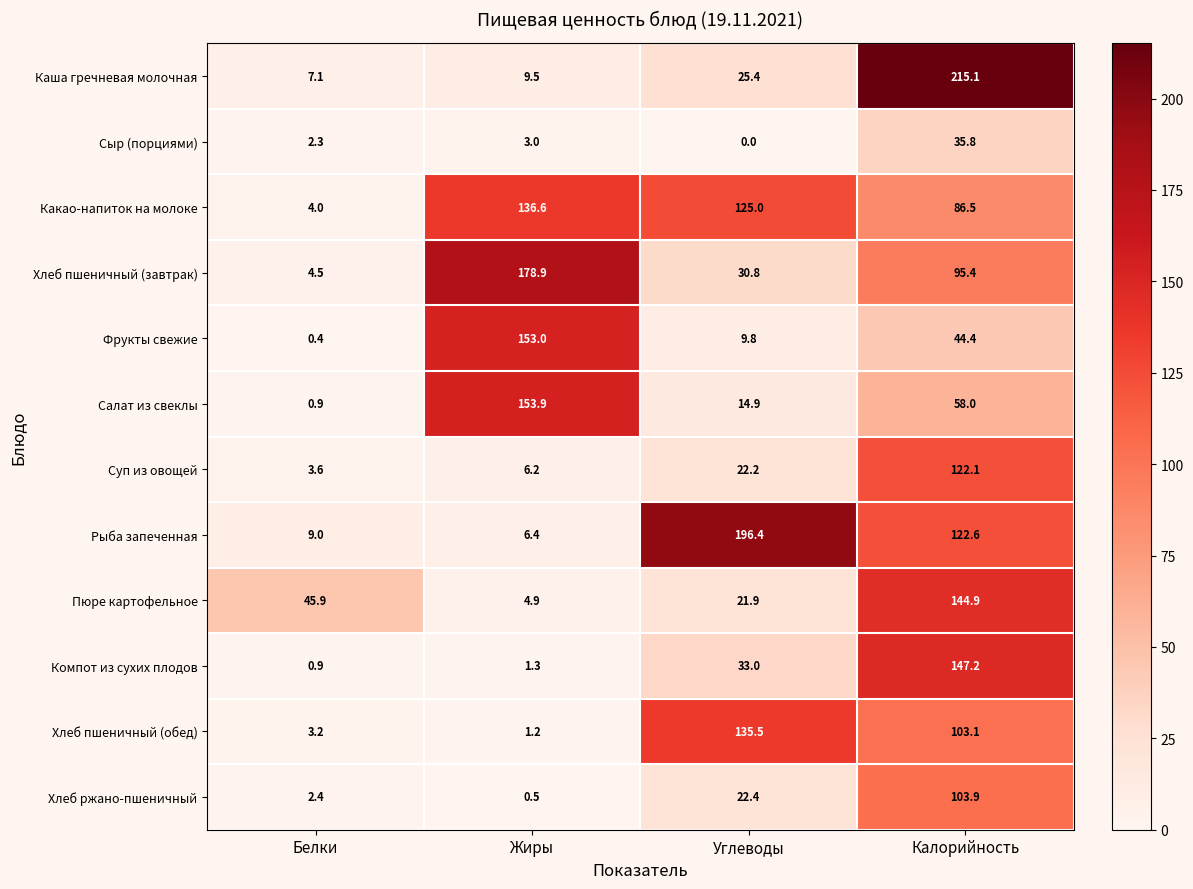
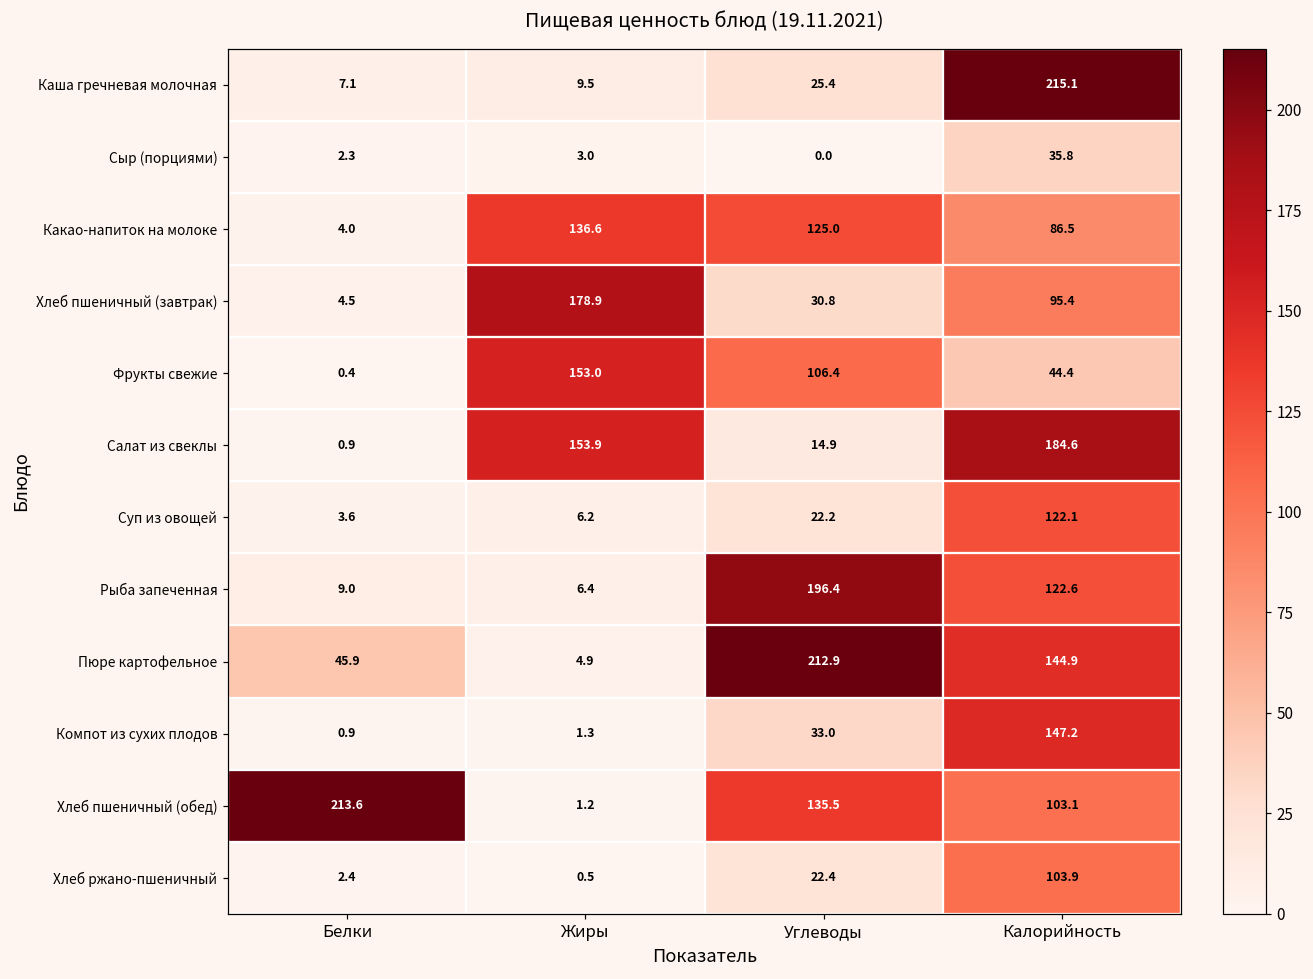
Фрукты свежие, Углеводы: 9.8 -> 106.4
Салат из свеклы, Калорийность: 58.0 -> 184.6
Пюре картофельное, Углеводы: 21.9 -> 212.9
Хлеб пшеничный (обед), Белки: 3.2 -> 213.6
